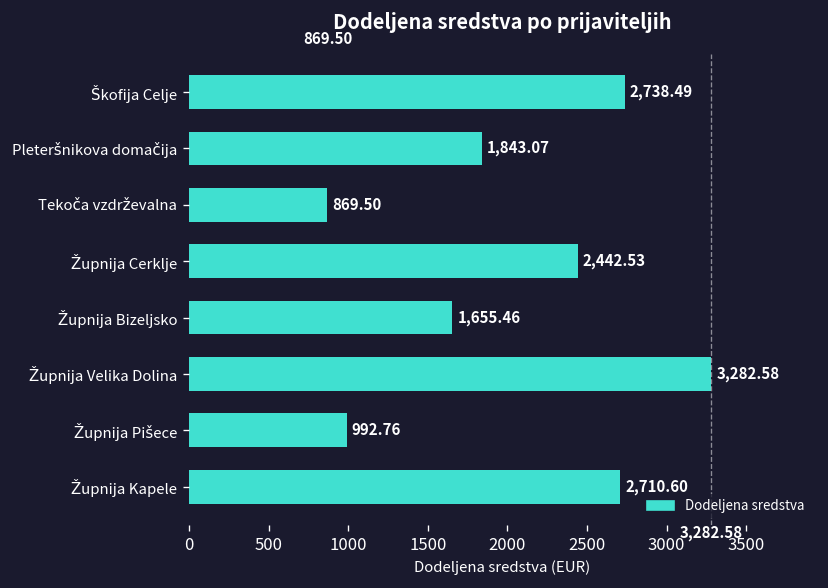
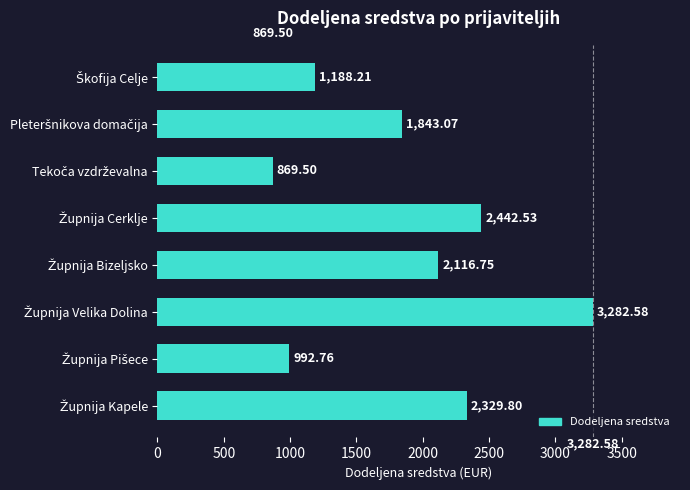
Škofija Celje: 2,738.49 -> 1,188.21
Župnija Bizeljsko: 1,655.46 -> 2,116.75
Župnija Kapele: 2,710.60 -> 2,329.80
